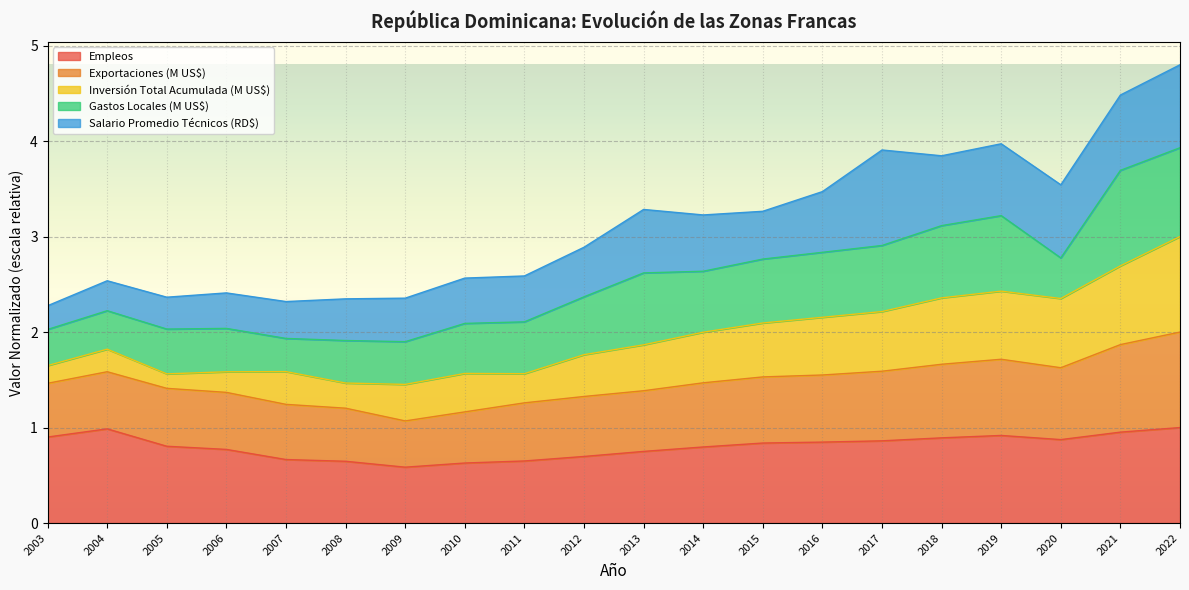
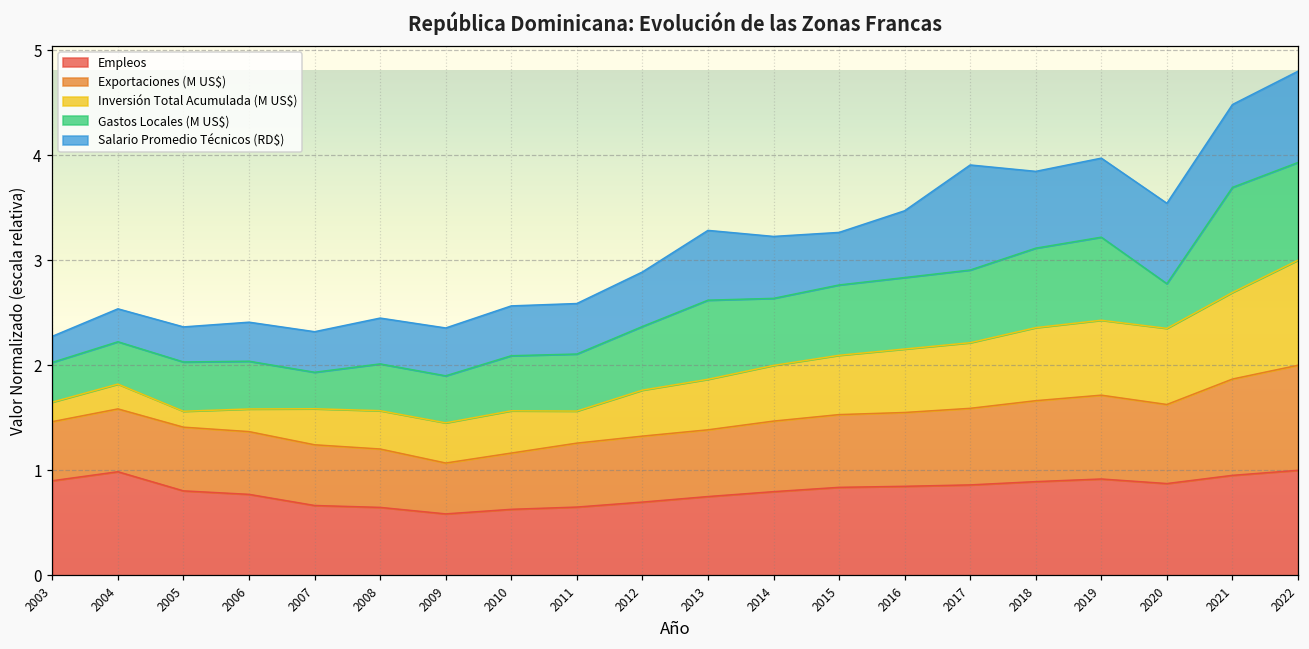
Inversión Total Acumulada (M US$), 2008: 0.3 -> 0.4
